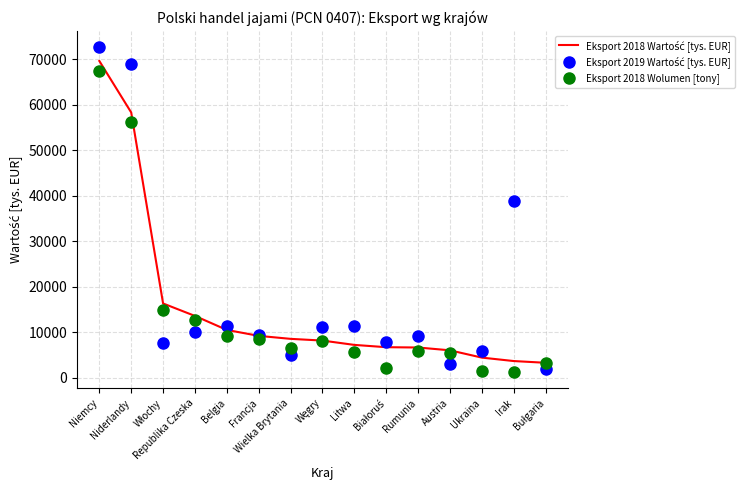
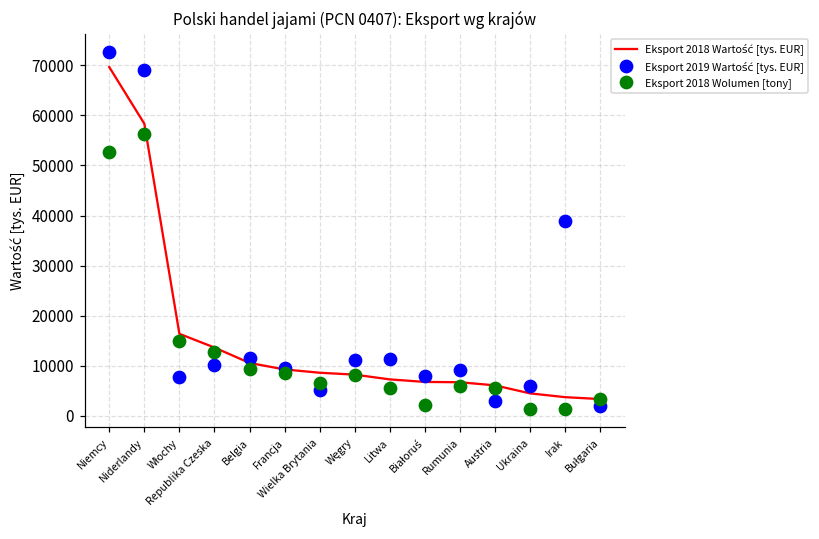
Eksport 2018 Wolumen [tony], Niemcy: 67000 -> 53000
